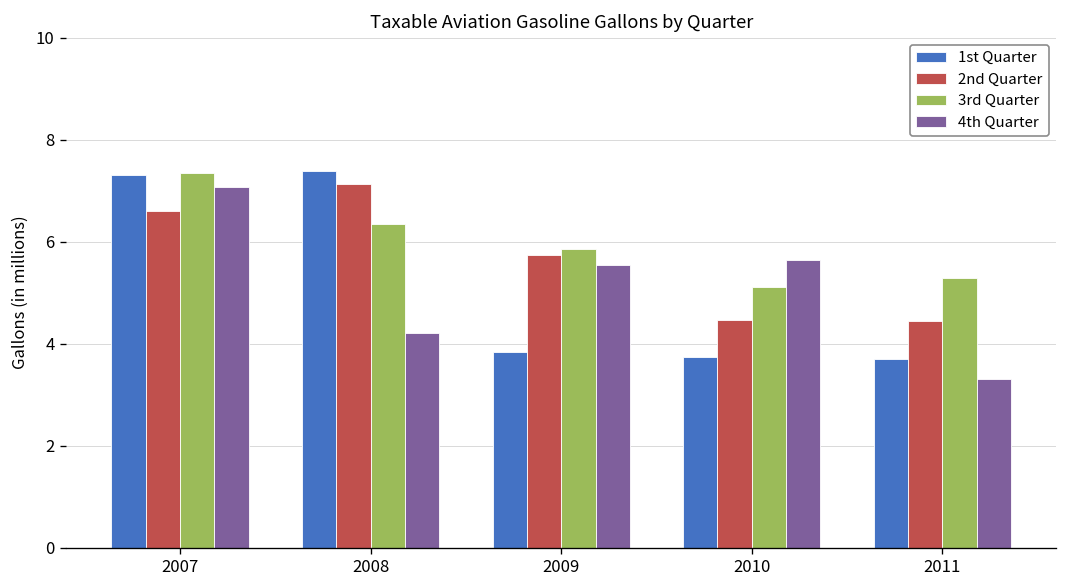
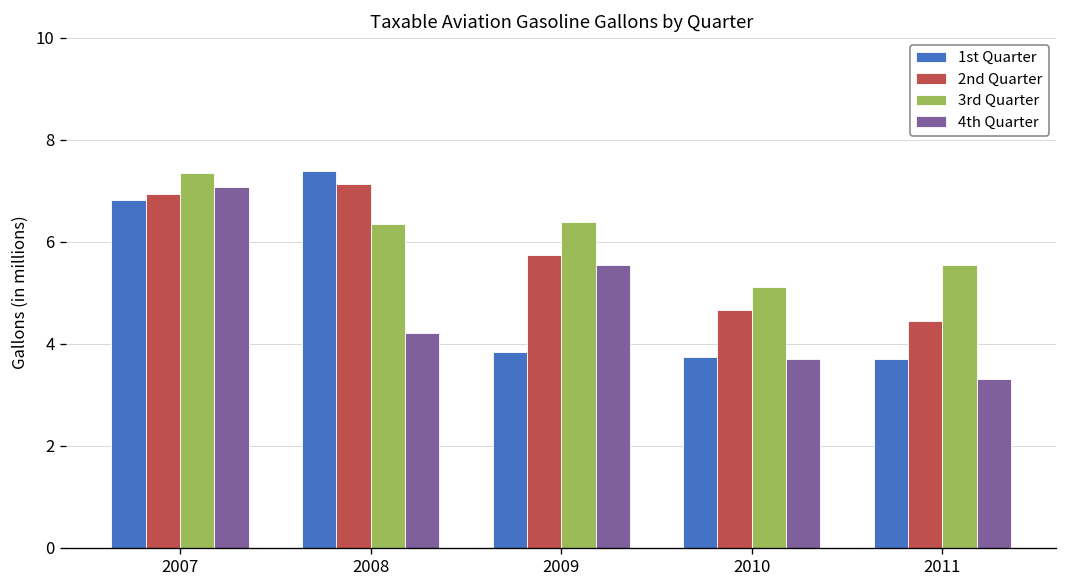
1st Quarter, 2007: 7.3 -> 6.8
2nd Quarter, 2007: 6.6 -> 6.9
3rd Quarter, 2009: 5.9 -> 6.4
2nd Quarter, 2010: 4.5 -> 4.7
4th Quarter, 2010: 5.6 -> 3.7
3rd Quarter, 2011: 5.3 -> 5.5
